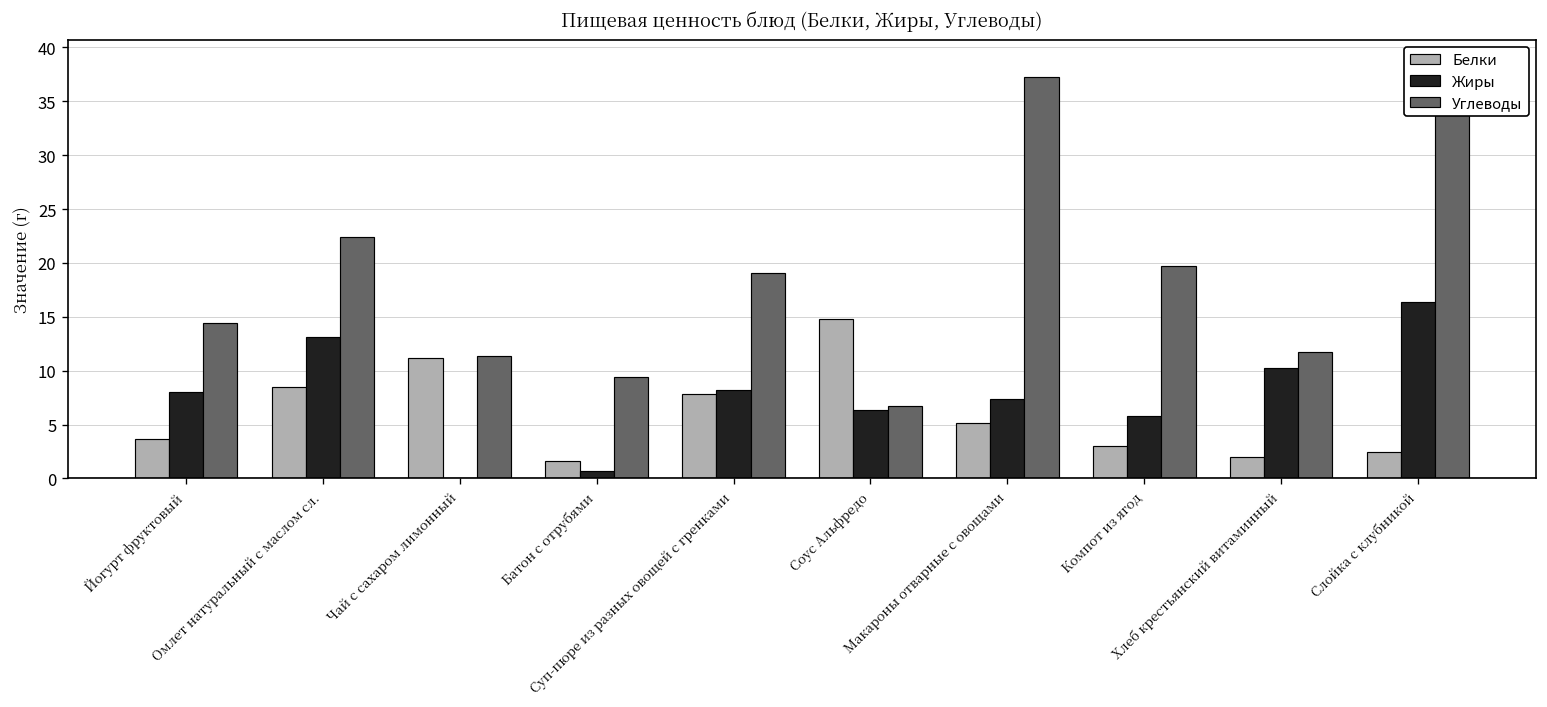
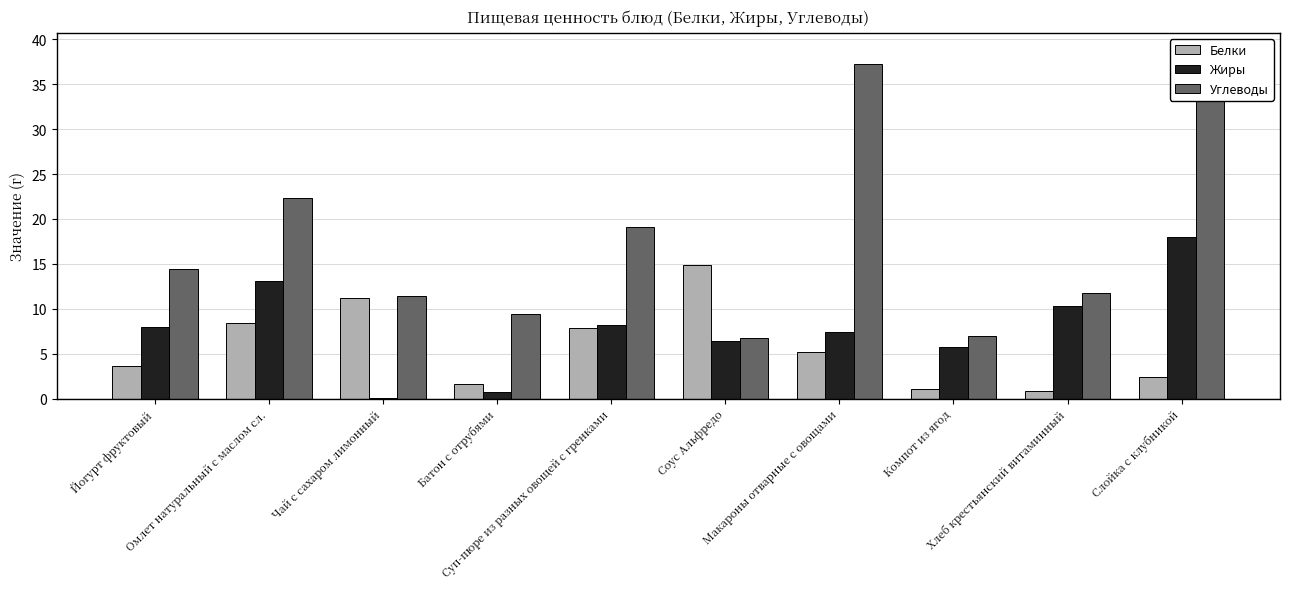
Белки, Компот из ягод: 3 -> 1
Углеводы, Компот из ягод: 20 -> 7
Белки, Хлеб крестьянский витаминный: 2 -> 1
Жиры, Слойка с клубникой: 16 -> 18
